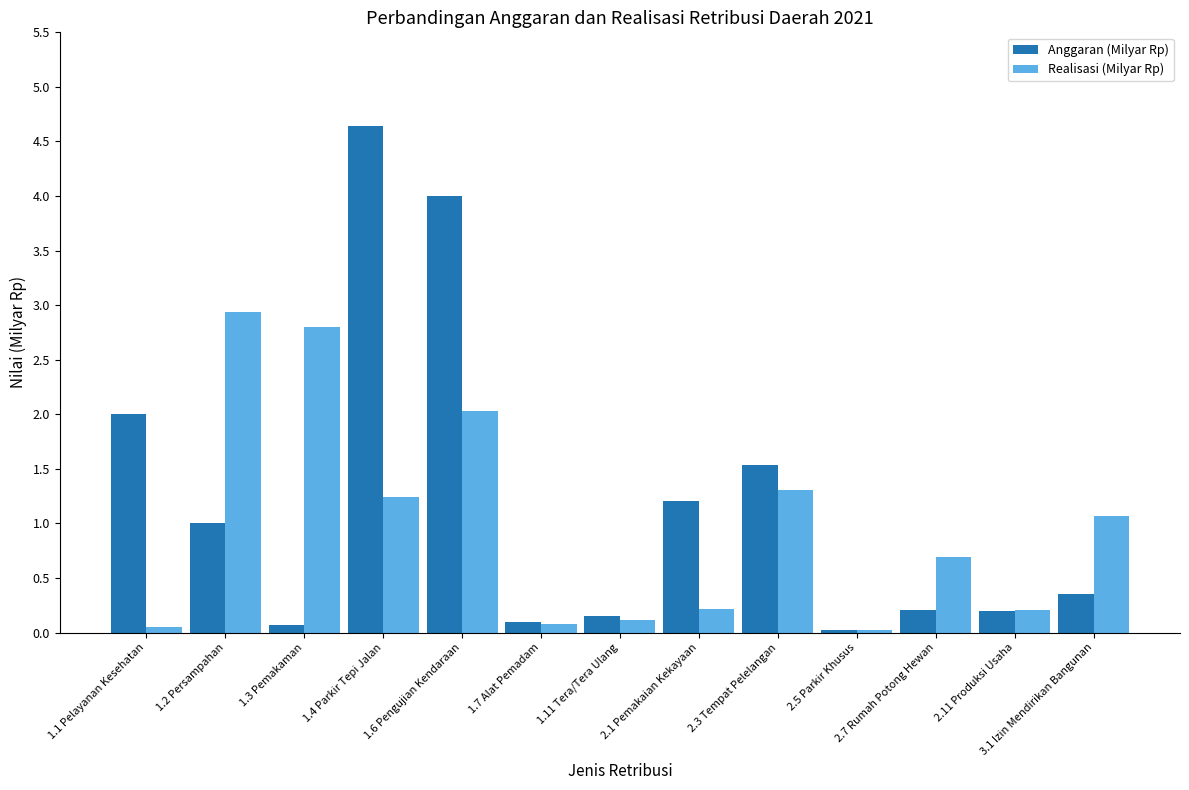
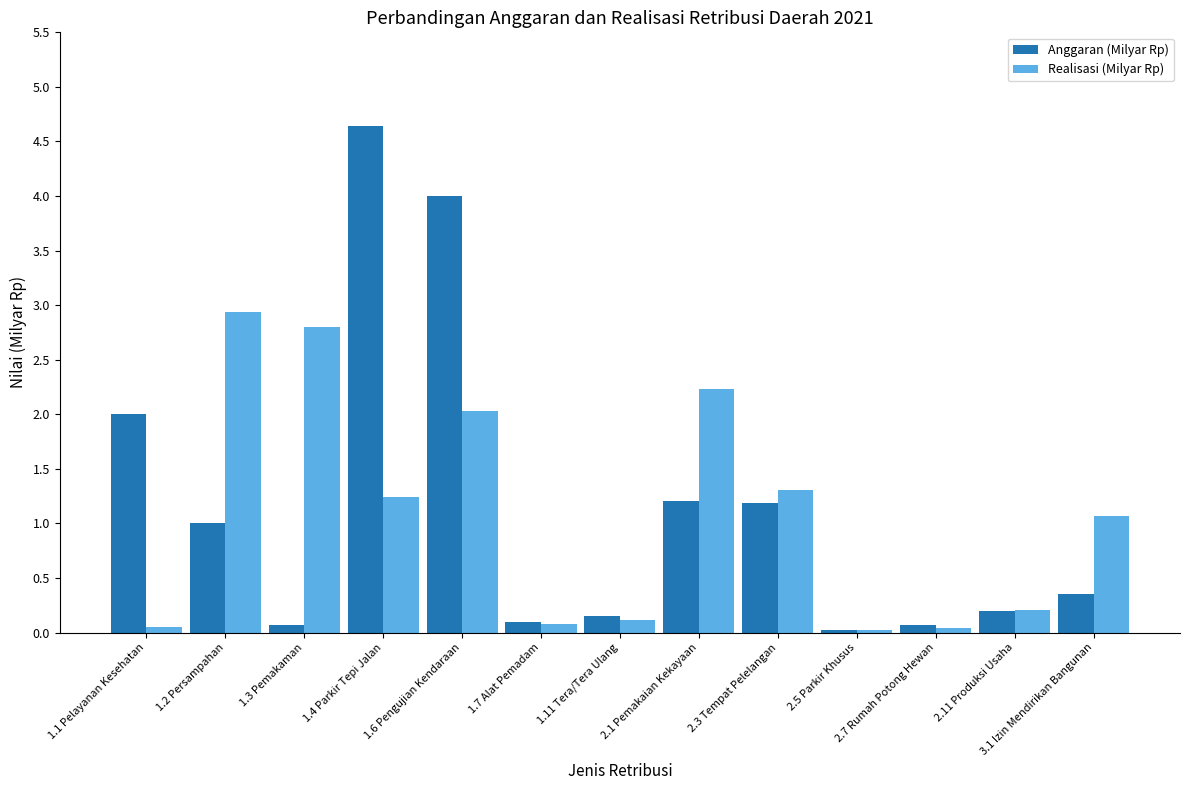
Realisasi (Milyar Rp), 2.1 Pemakaian Kekayaan: 0.22 -> 2.23
Anggaran (Milyar Rp), 2.3 Tempat Pelelangan: 1.54 -> 1.19
Anggaran (Milyar Rp), 2.7 Rumah Potong Hewan: 0.21 -> 0.07
Realisasi (Milyar Rp), 2.7 Rumah Potong Hewan: 0.69 -> 0.04
